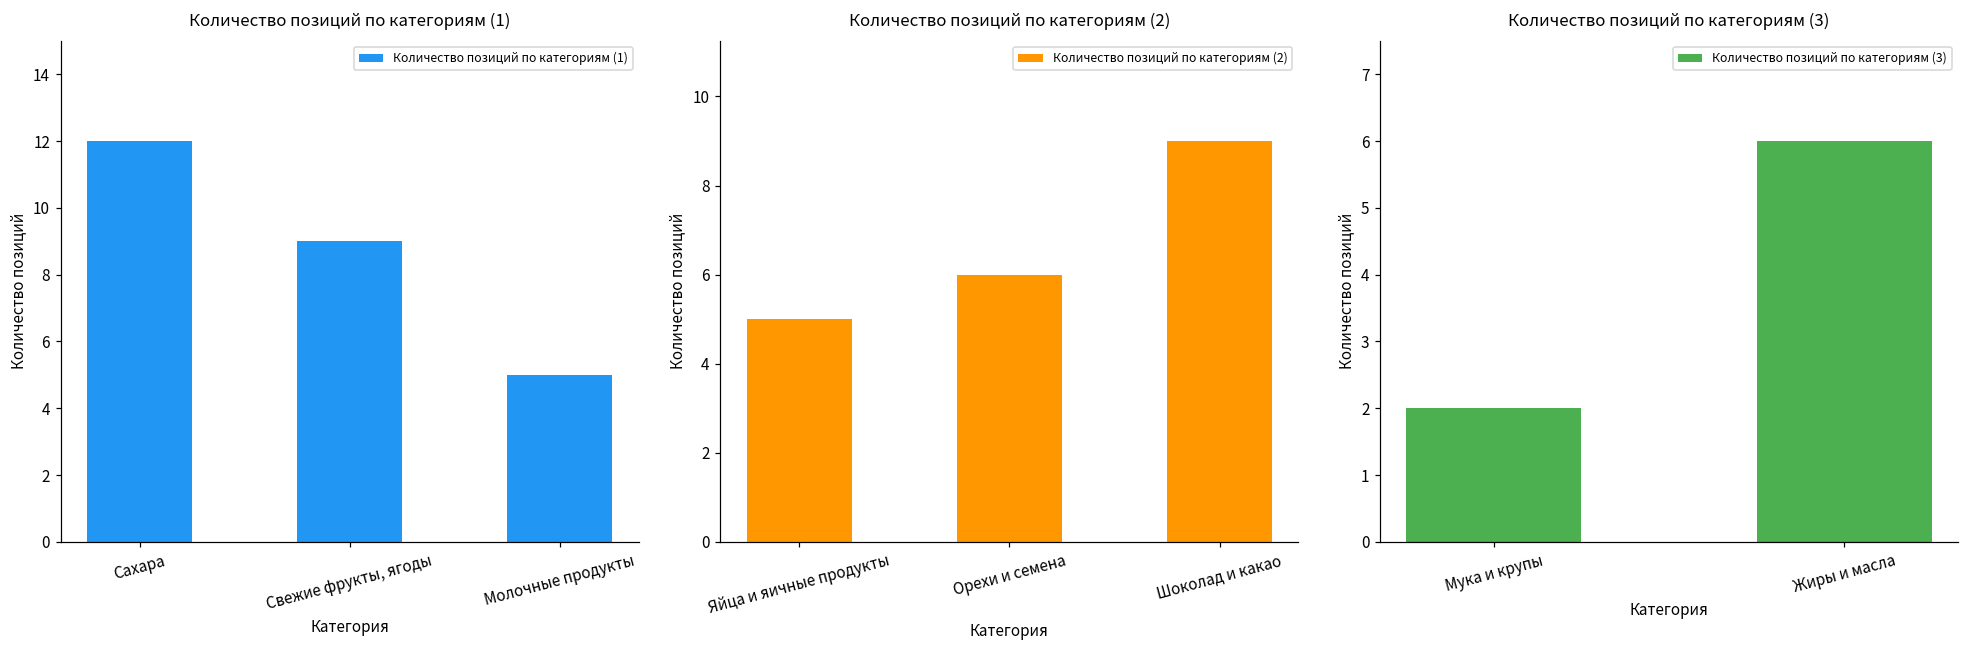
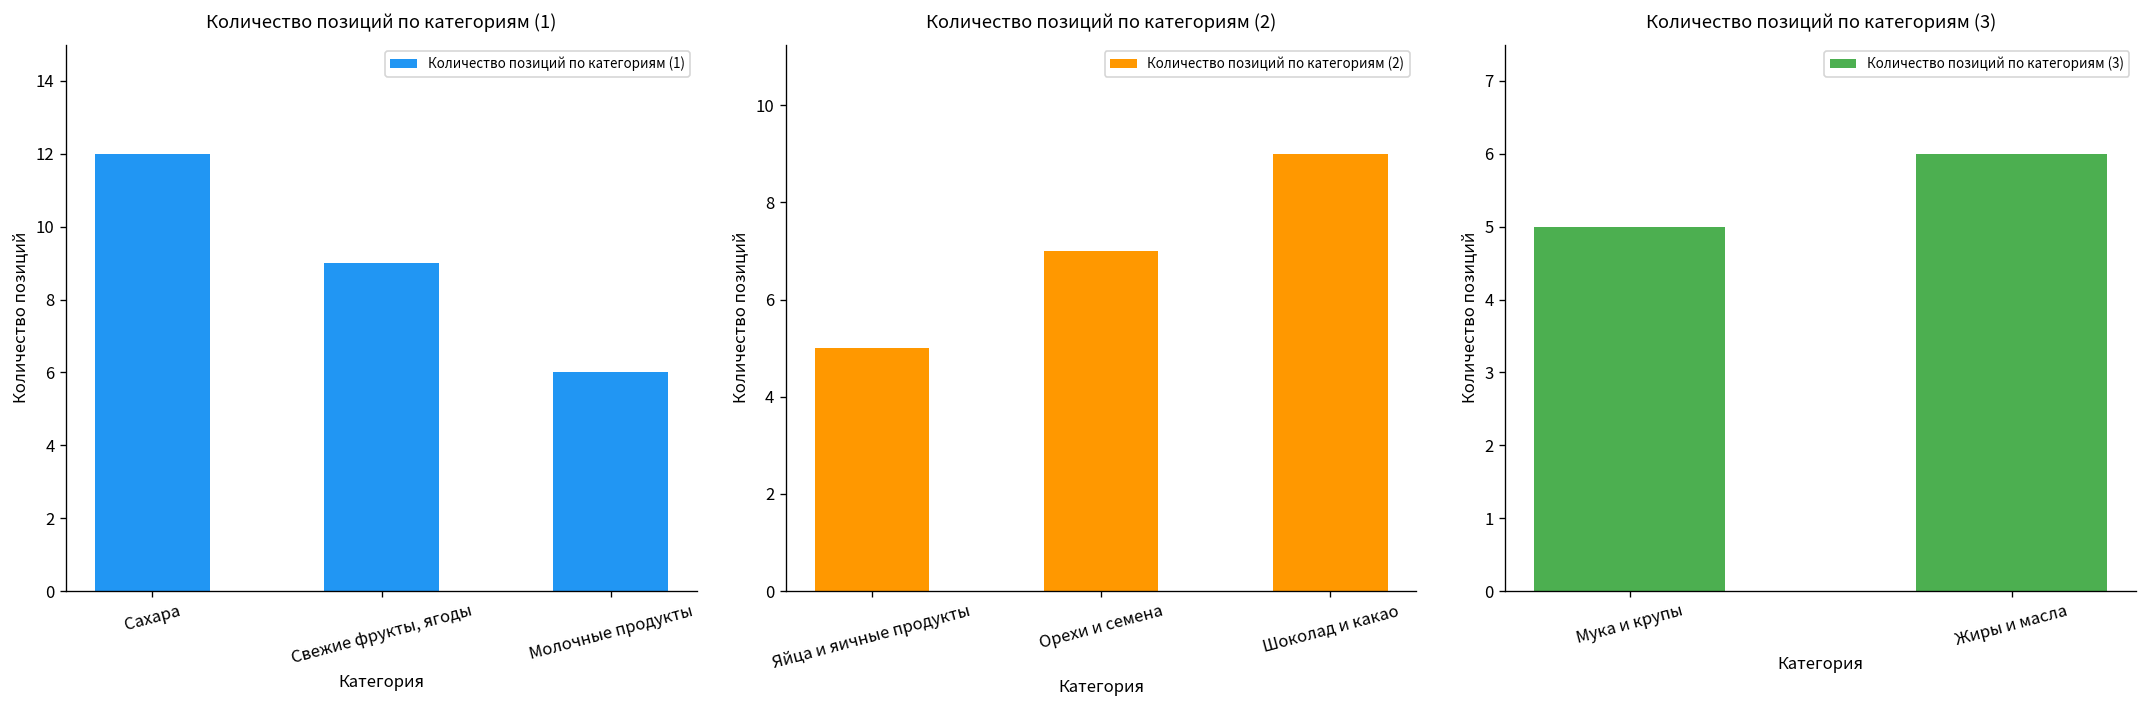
Количество позиций по категориям (1), Молочные продукты: 5 -> 6
Количество позиций по категориям (2), Орехи и семена: 6 -> 7
Количество позиций по категориям (3), Мука и крупы: 2 -> 5
